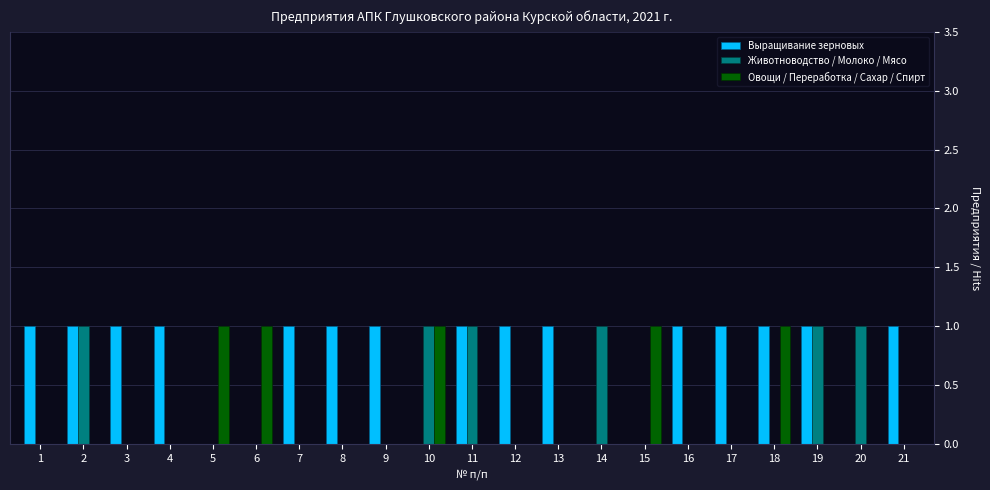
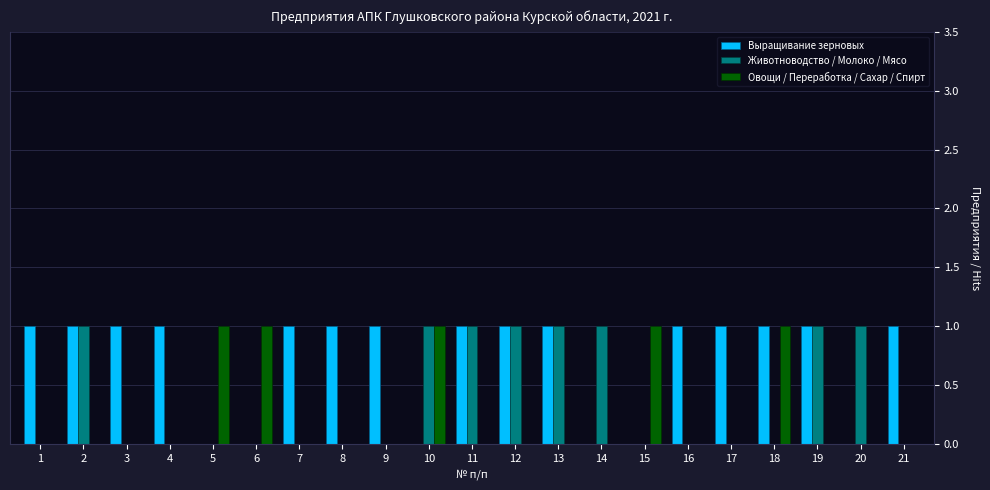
Животноводство / Молоко / Мясо, 12: 0 -> 1
Животноводство / Молоко / Мясо, 13: 0 -> 1
